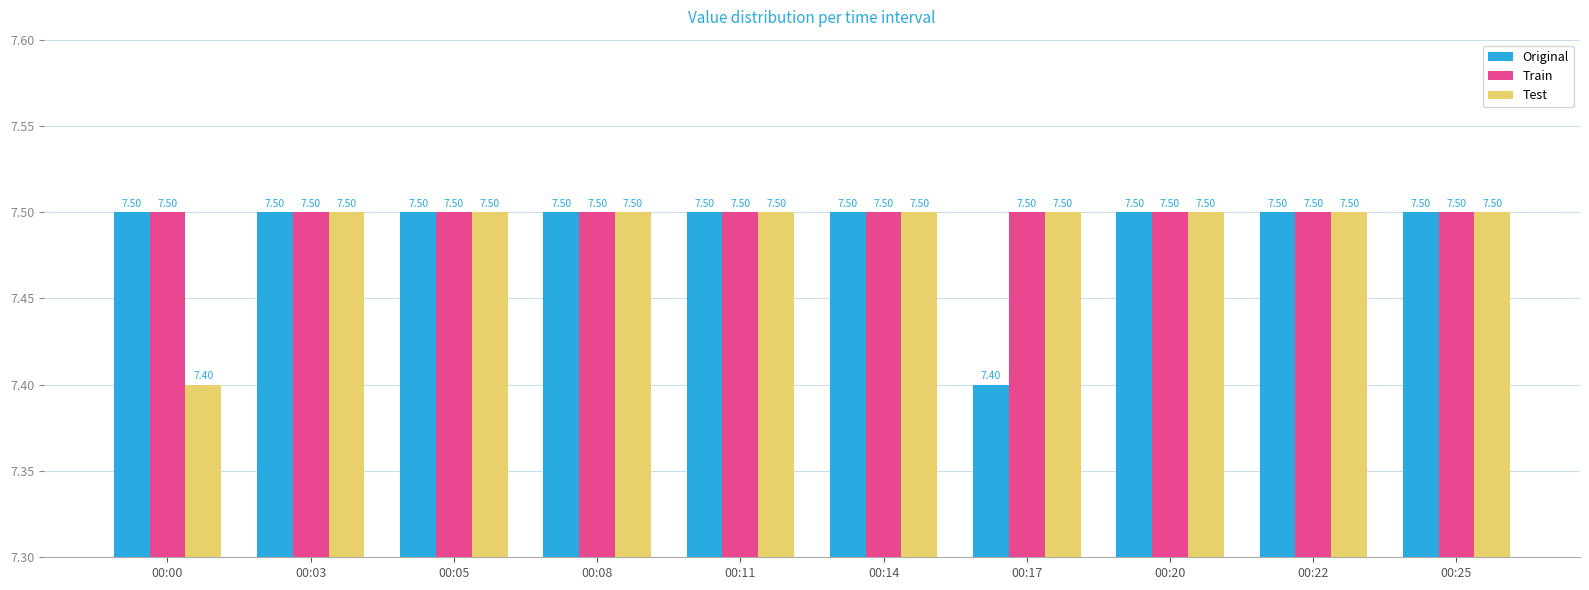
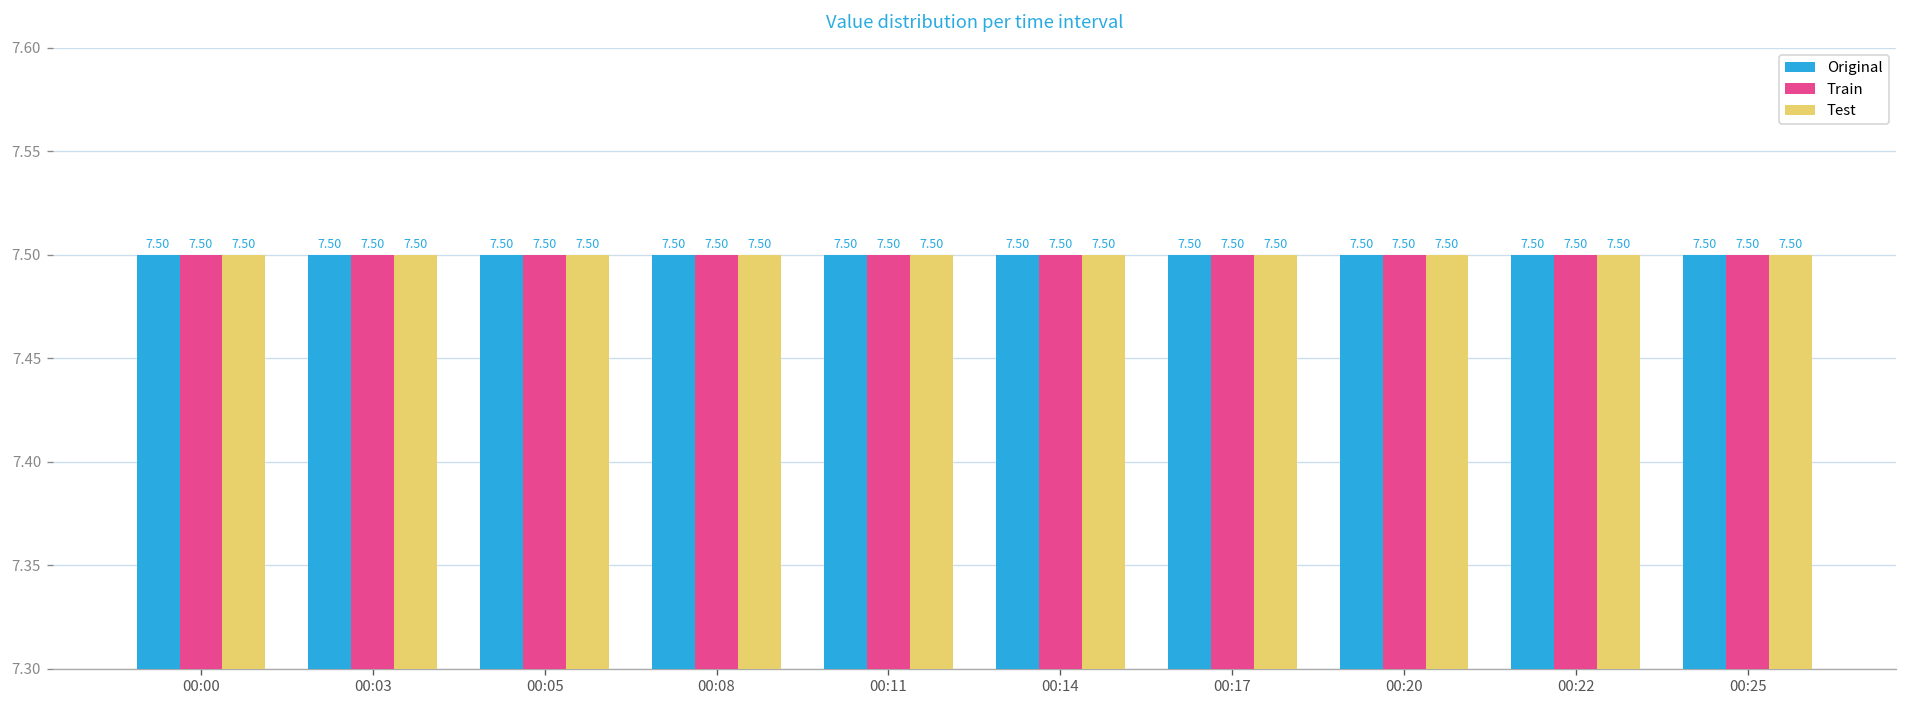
Test, 00:00: 7.40 -> 7.50
Original, 00:17: 7.40 -> 7.50
